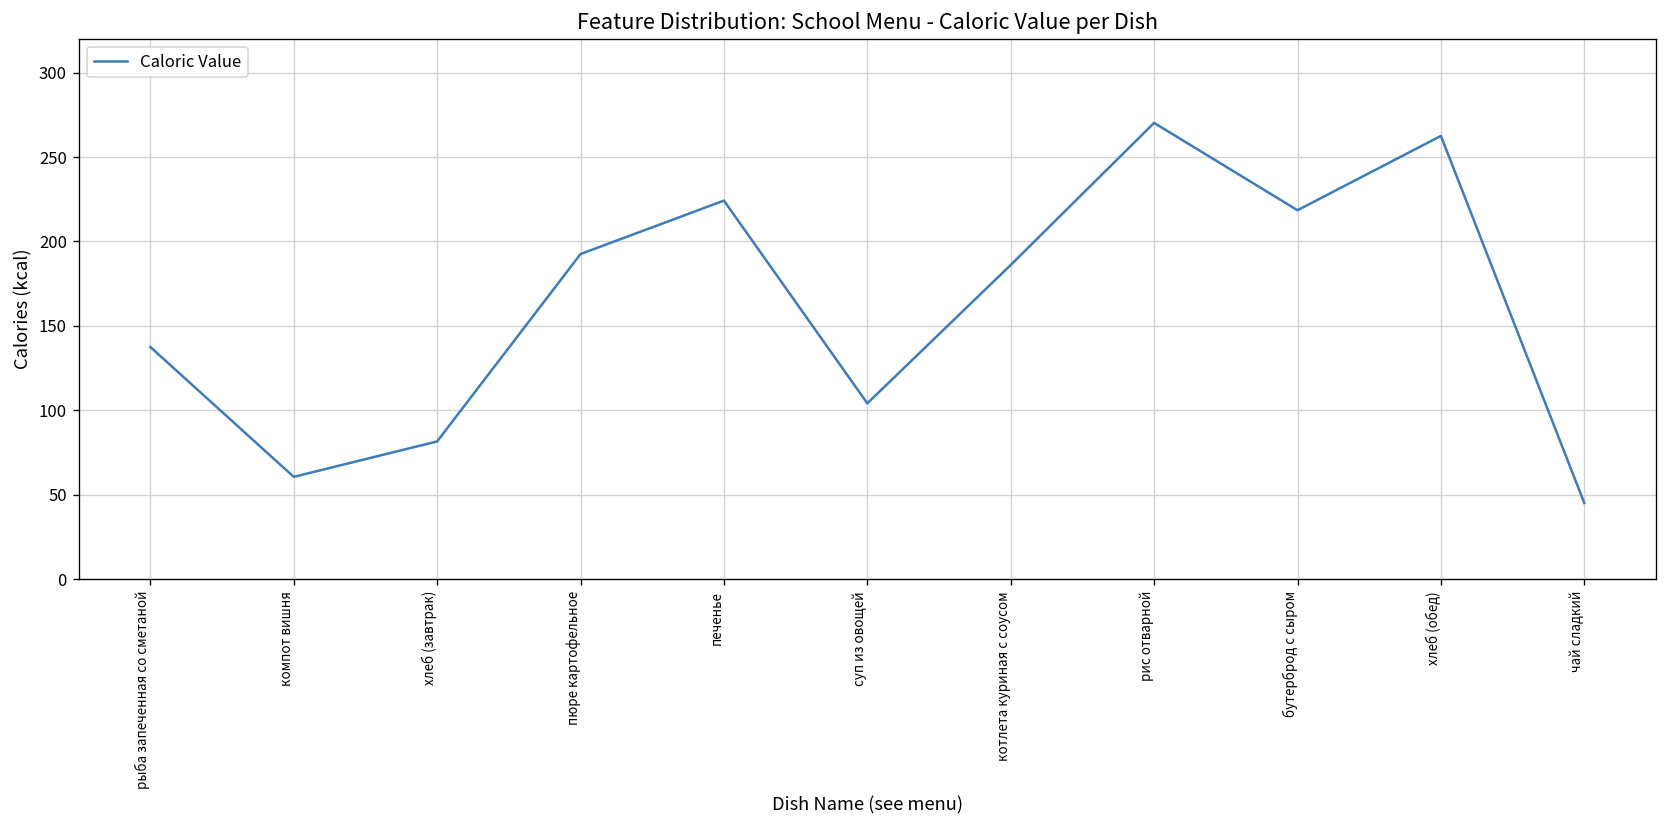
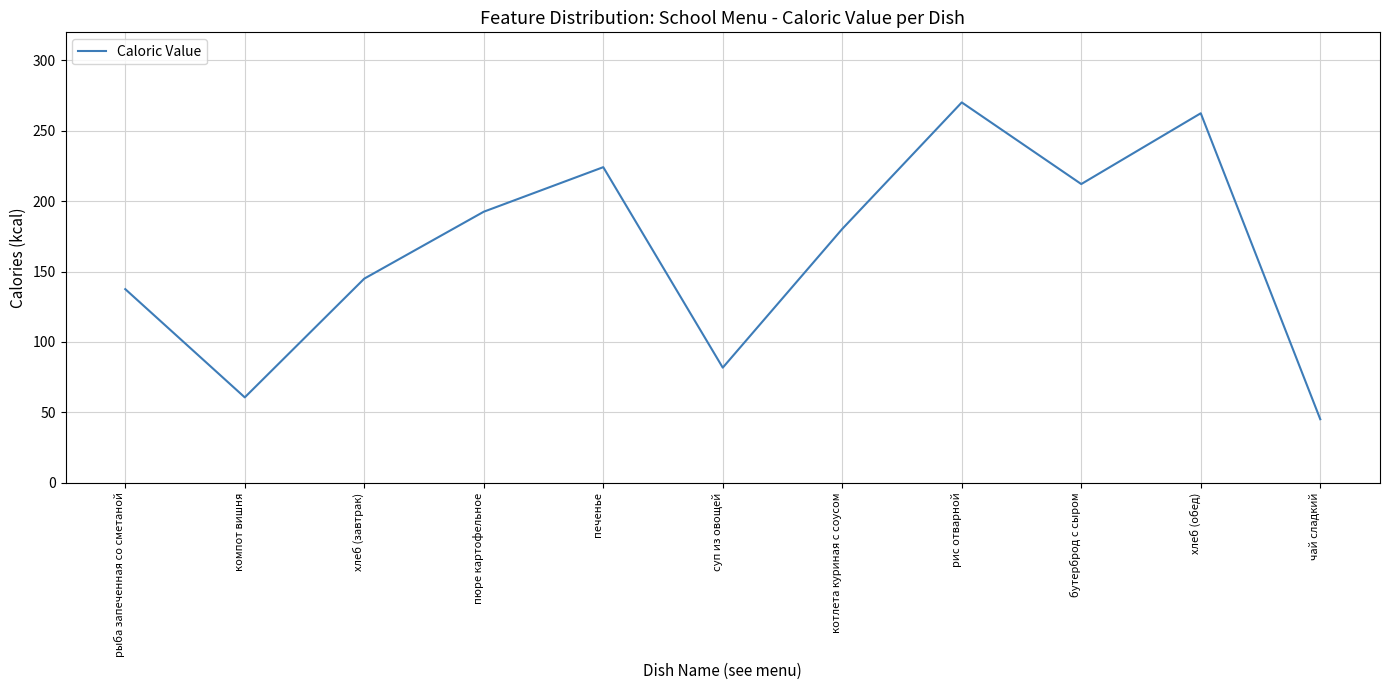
хлеб (завтрак): 82 -> 145
суп из овощей: 104 -> 82
котлета куриная с соусом: 186 -> 180
бутерброд с сыром: 219 -> 212
